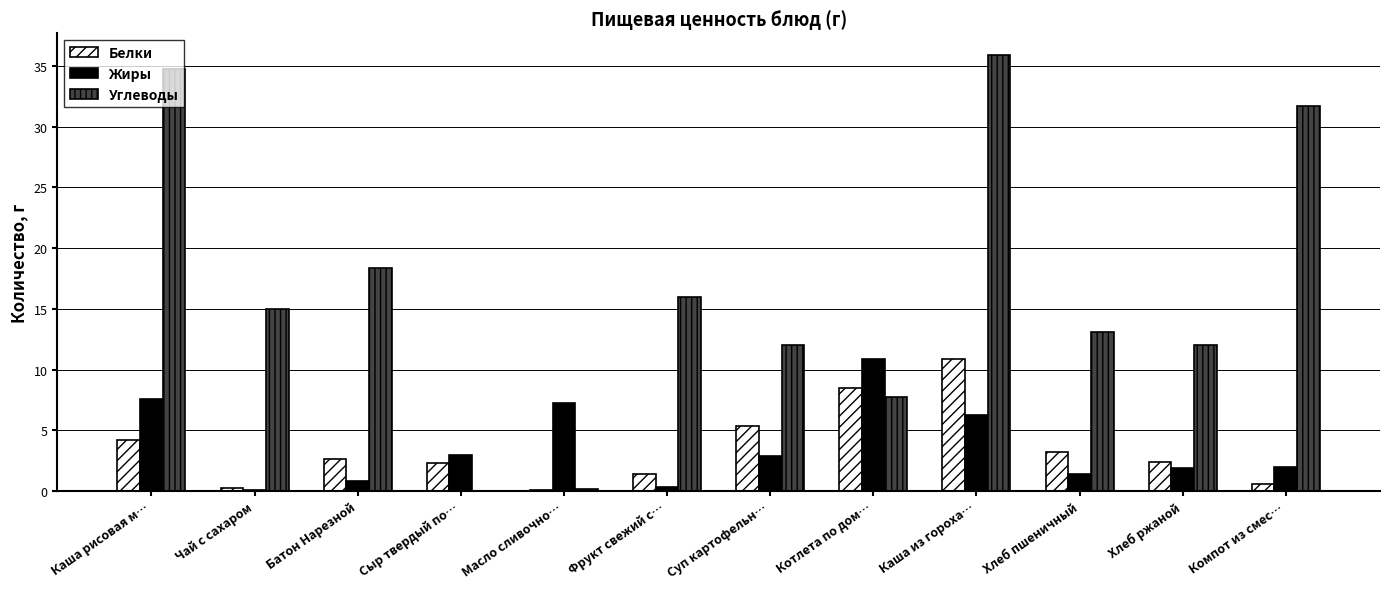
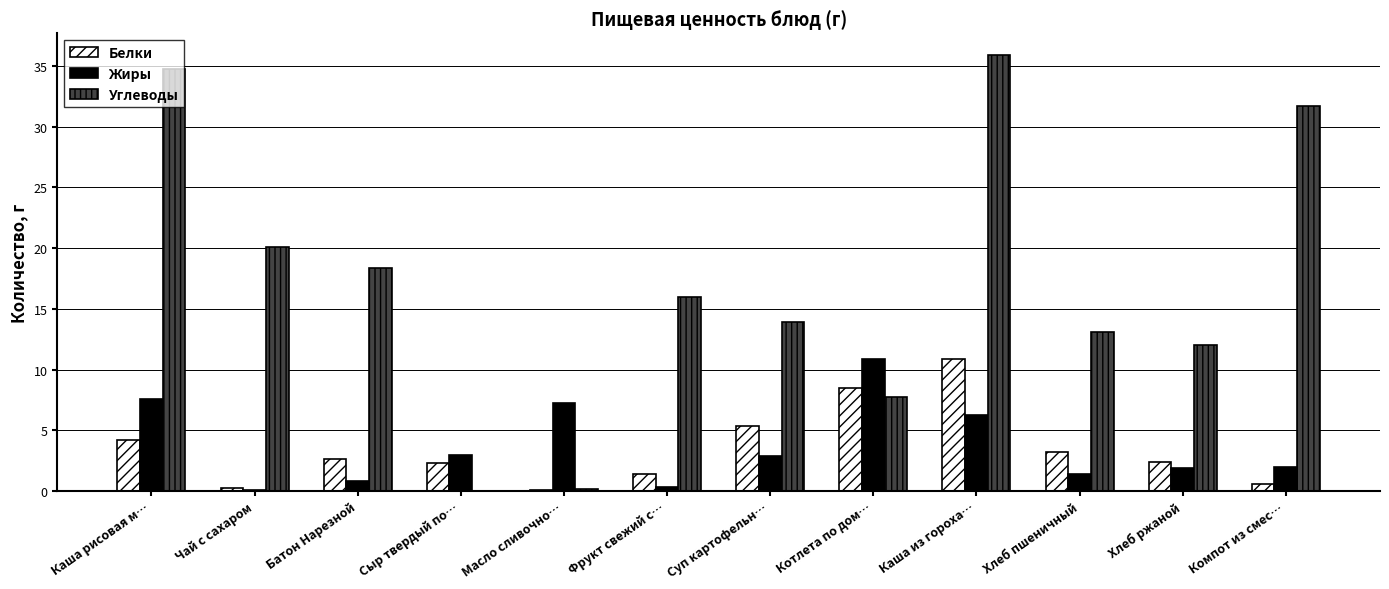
Углеводы, Чай с сахаром: 15.0 -> 20.1
Углеводы, Суп картофельн…: 12.0 -> 13.9
